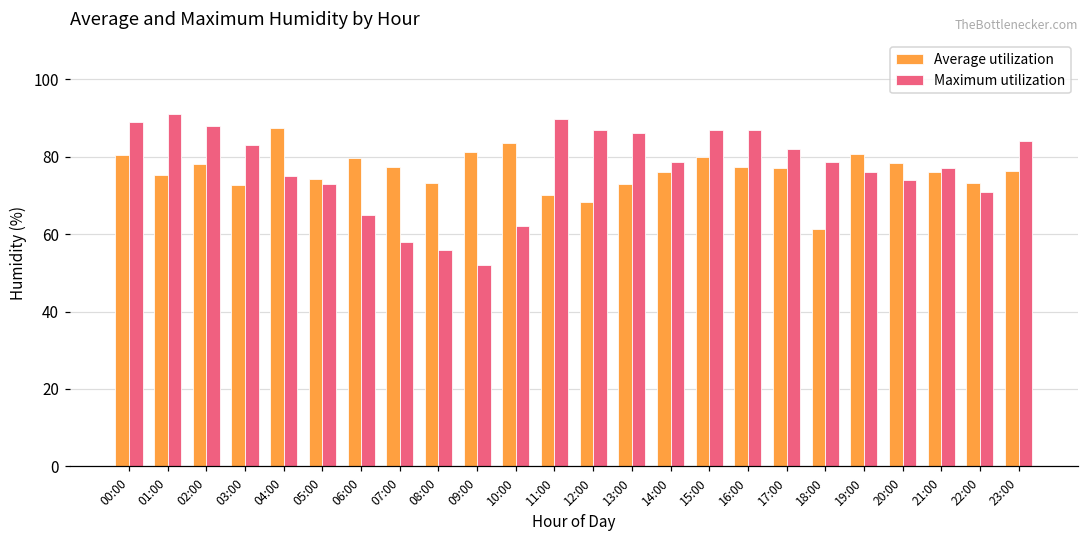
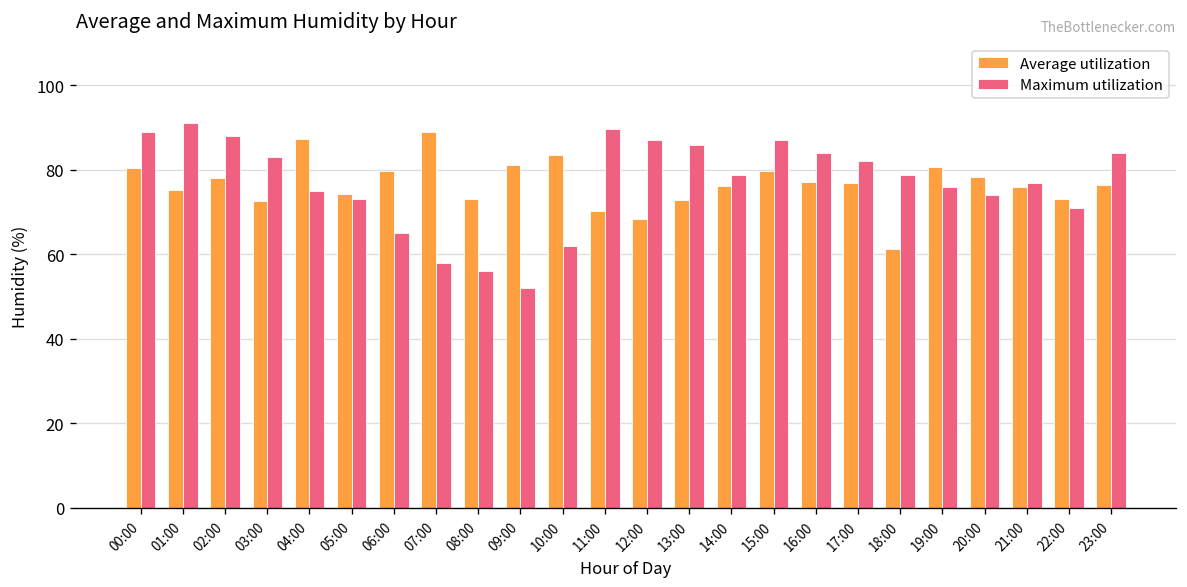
Average utilization, 07:00: 77 -> 89
Maximum utilization, 16:00: 87 -> 84
